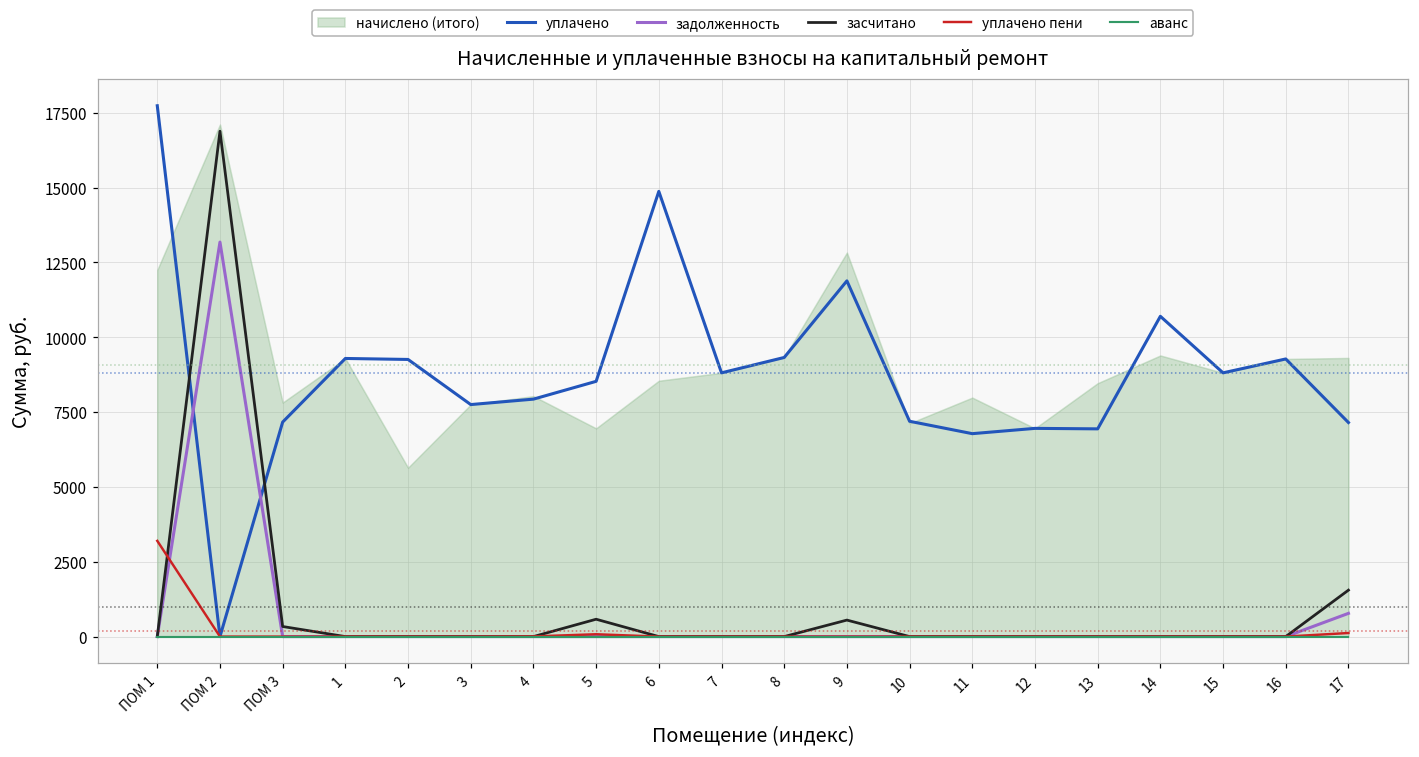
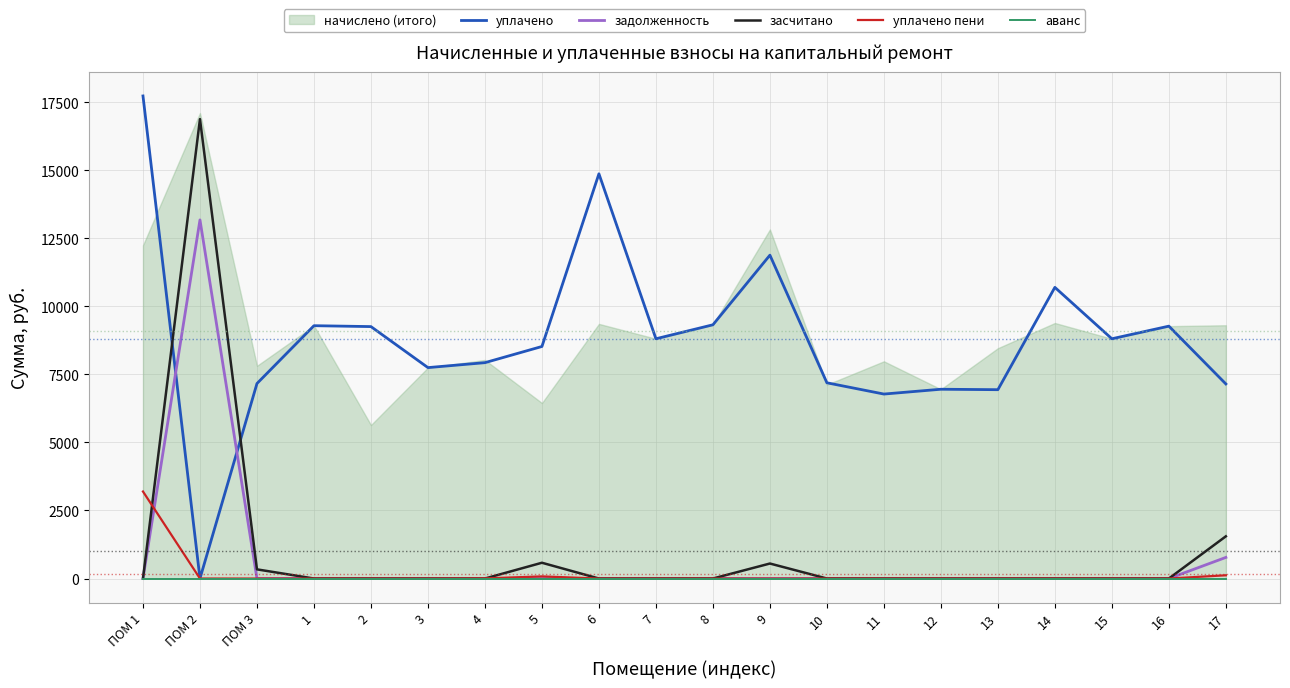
начислено (итого), 5: 7000 -> 6400
начислено (итого), 6: 8500 -> 9400
